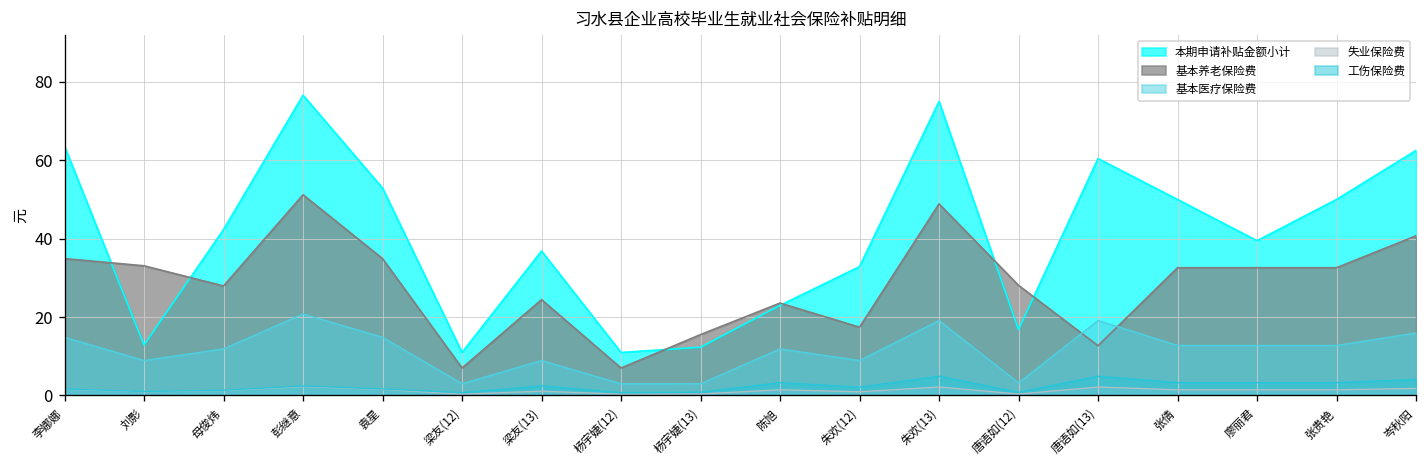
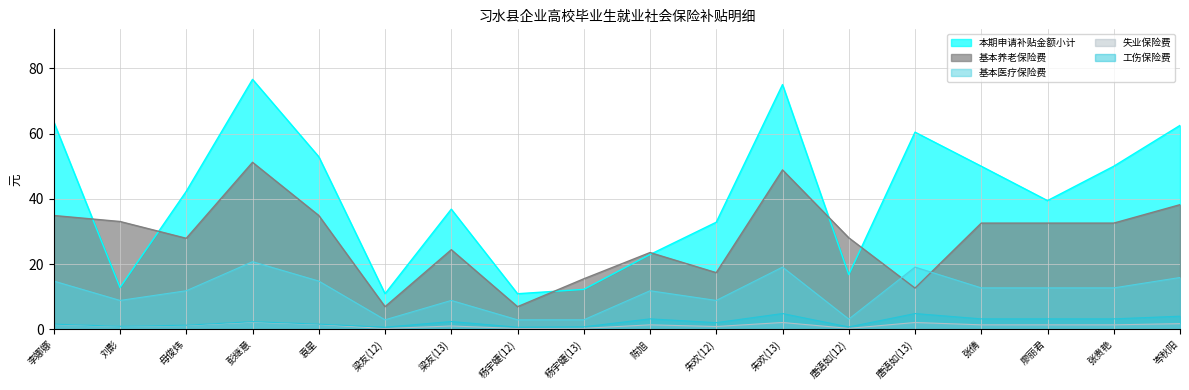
基本养老保险费, 岑秋阳: 41 -> 38
